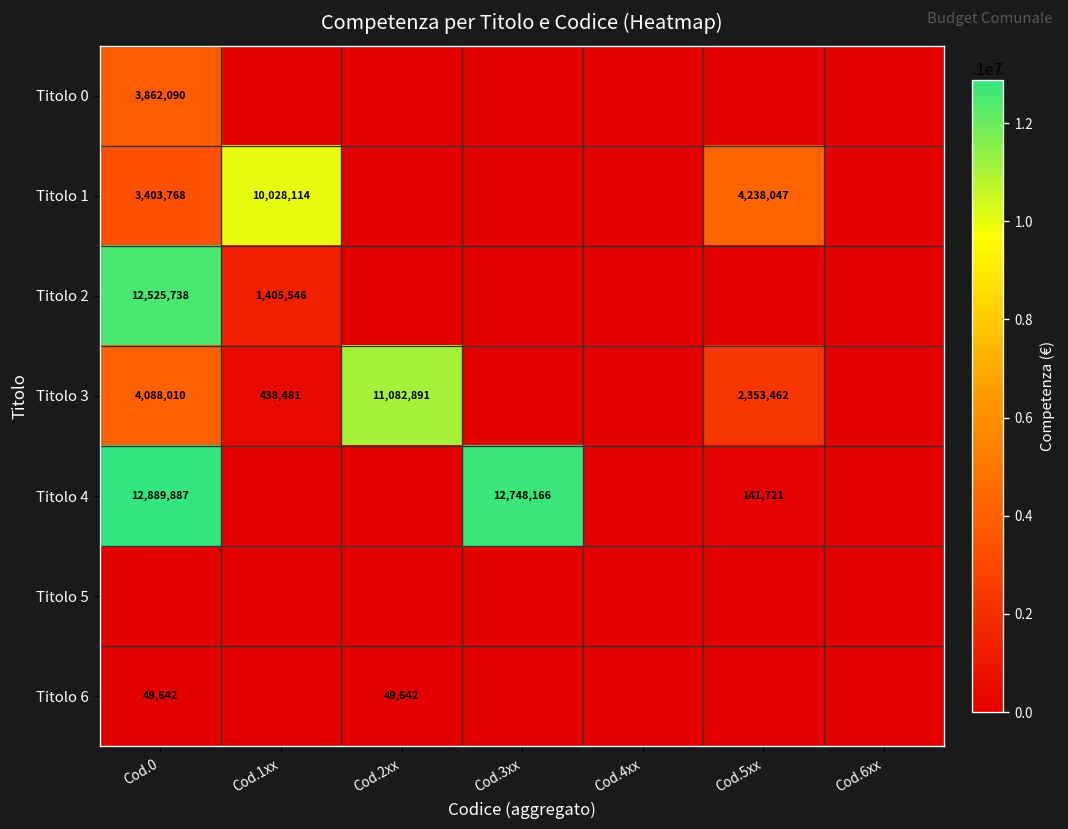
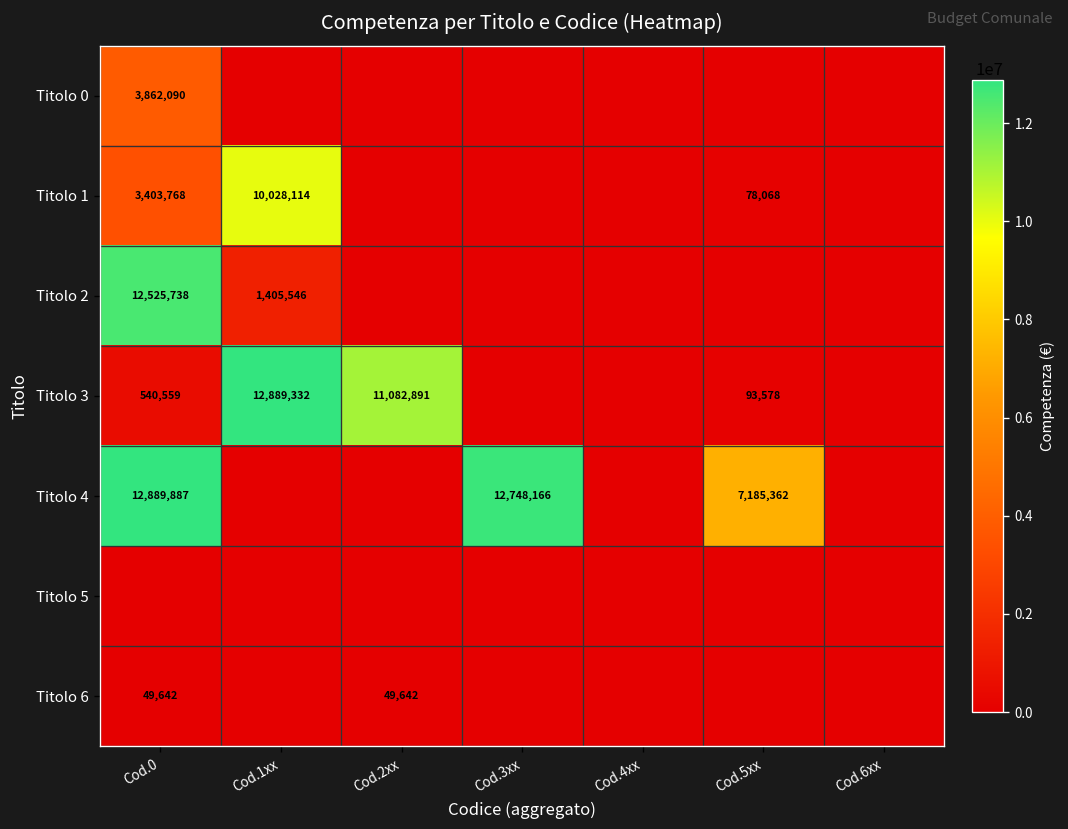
Titolo 1, Cod.5xx: 4,238,047 -> 78,068
Titolo 3, Cod.0: 4,088,010 -> 540,559
Titolo 3, Cod.1xx: 438,481 -> 12,889,332
Titolo 3, Cod.5xx: 2,353,462 -> 93,578
Titolo 4, Cod.5xx: 141,721 -> 7,185,362
